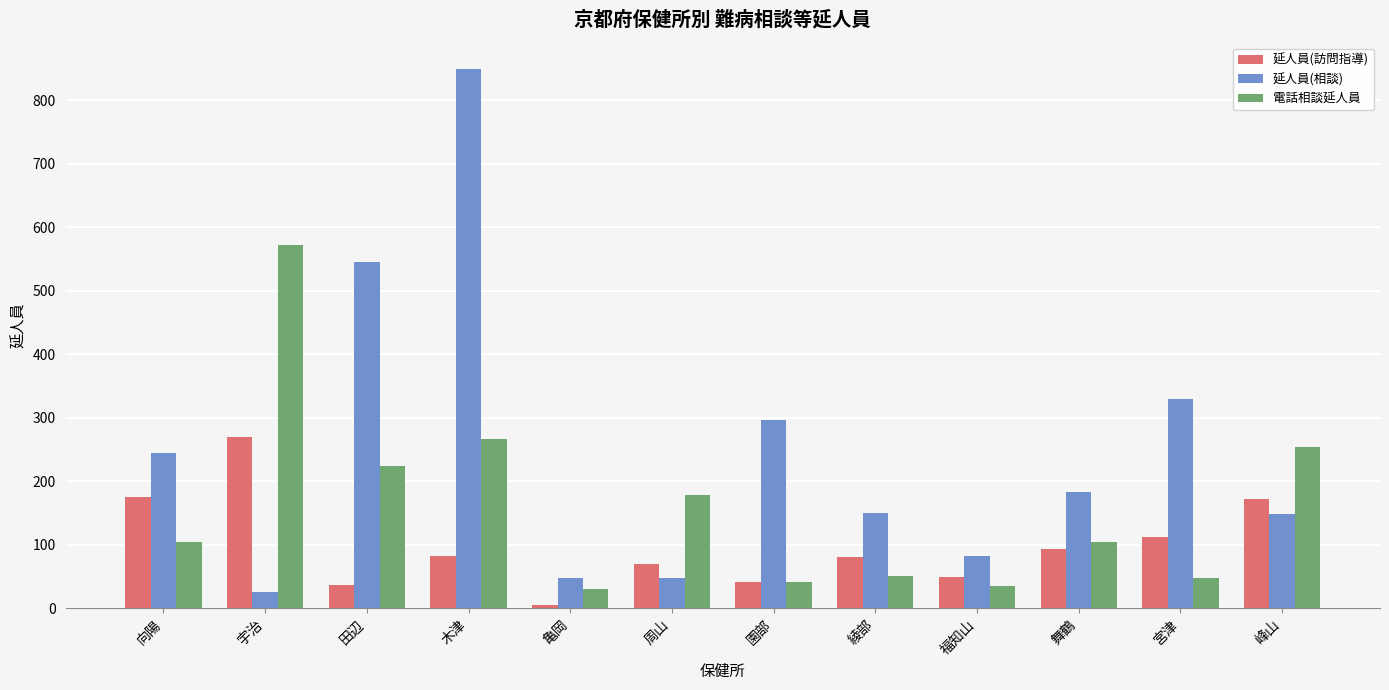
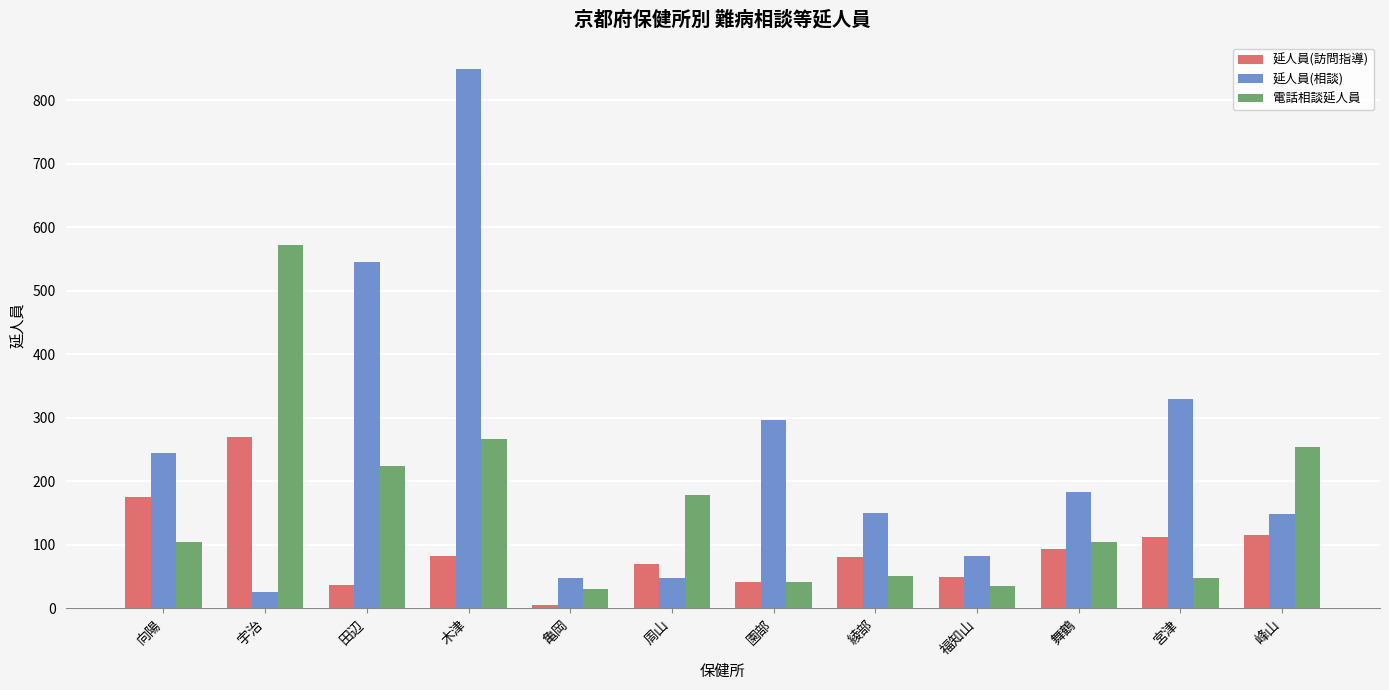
延人員(訪問指導), 峰山: 170 -> 120
